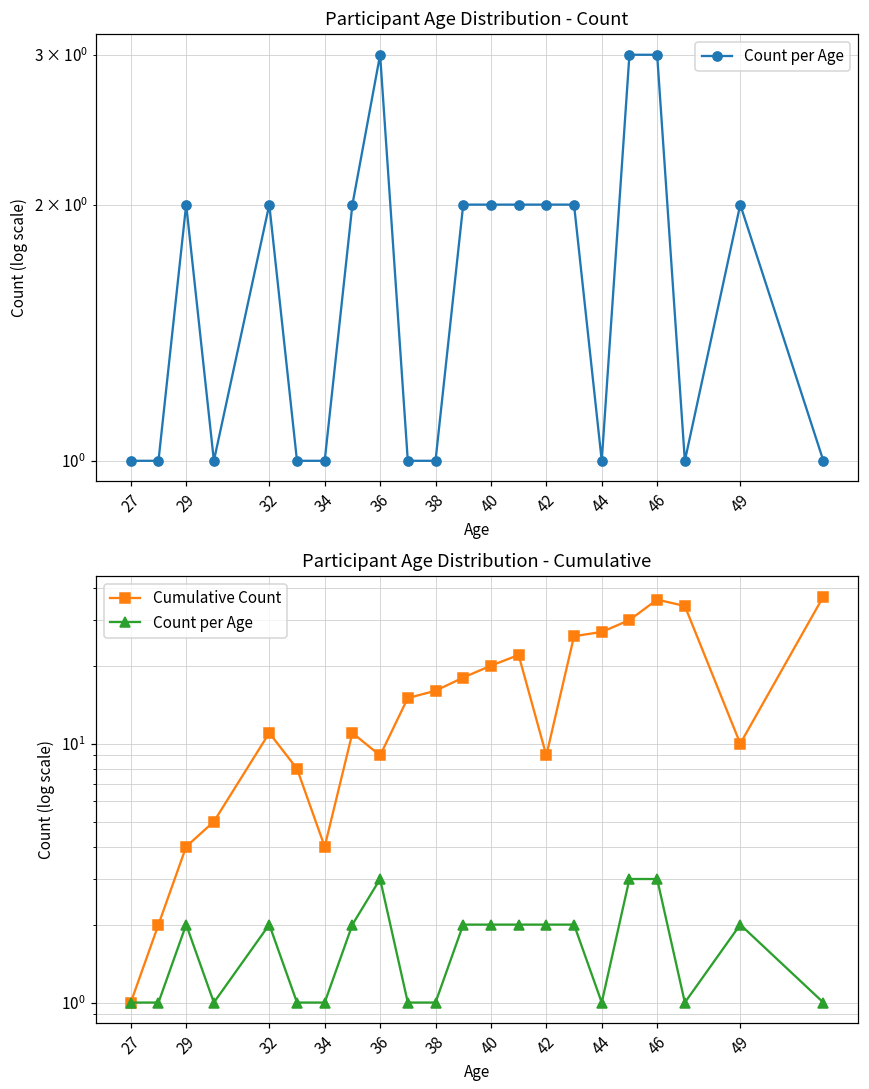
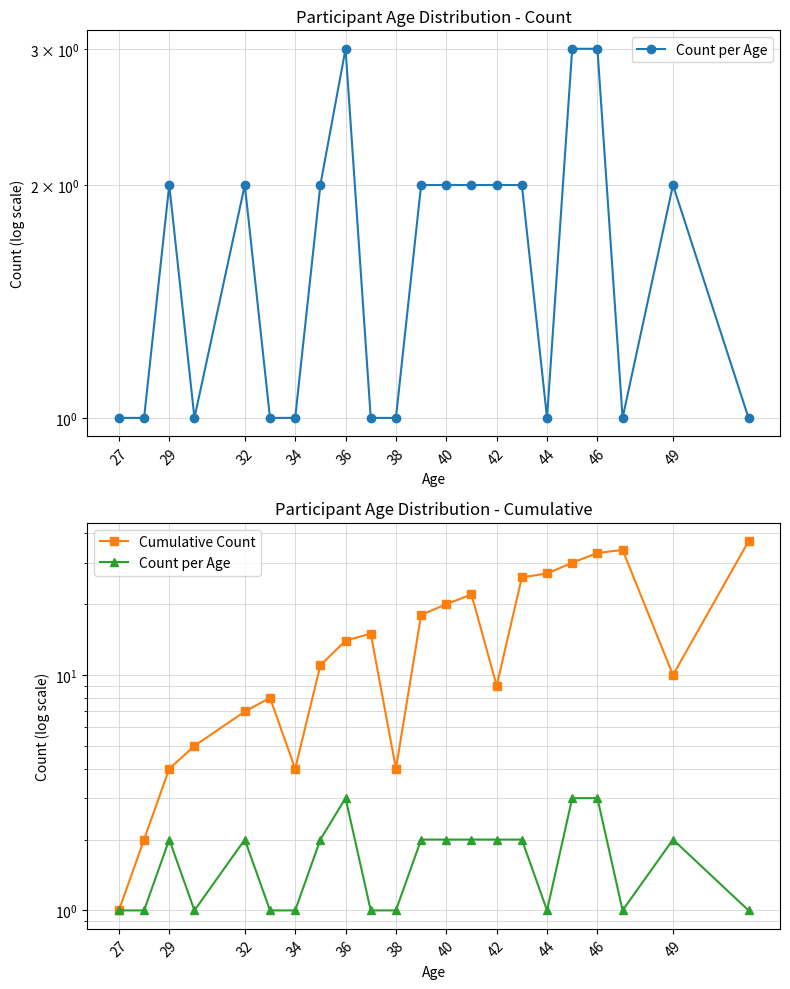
Participant Age Distribution - Cumulative, Cumulative Count, 32: 11 -> 7
Participant Age Distribution - Cumulative, Cumulative Count, 36: 9 -> 14
Participant Age Distribution - Cumulative, Cumulative Count, 38: 16 -> 4
Participant Age Distribution - Cumulative, Cumulative Count, 46: 36 -> 33
